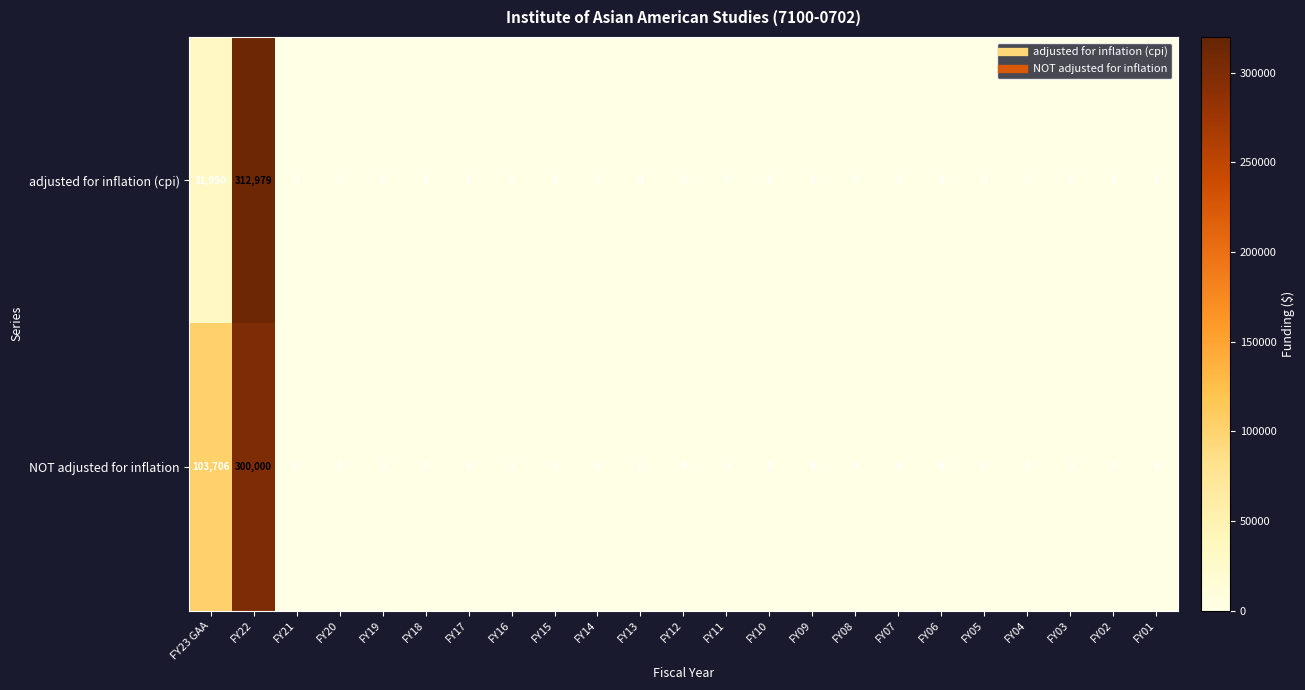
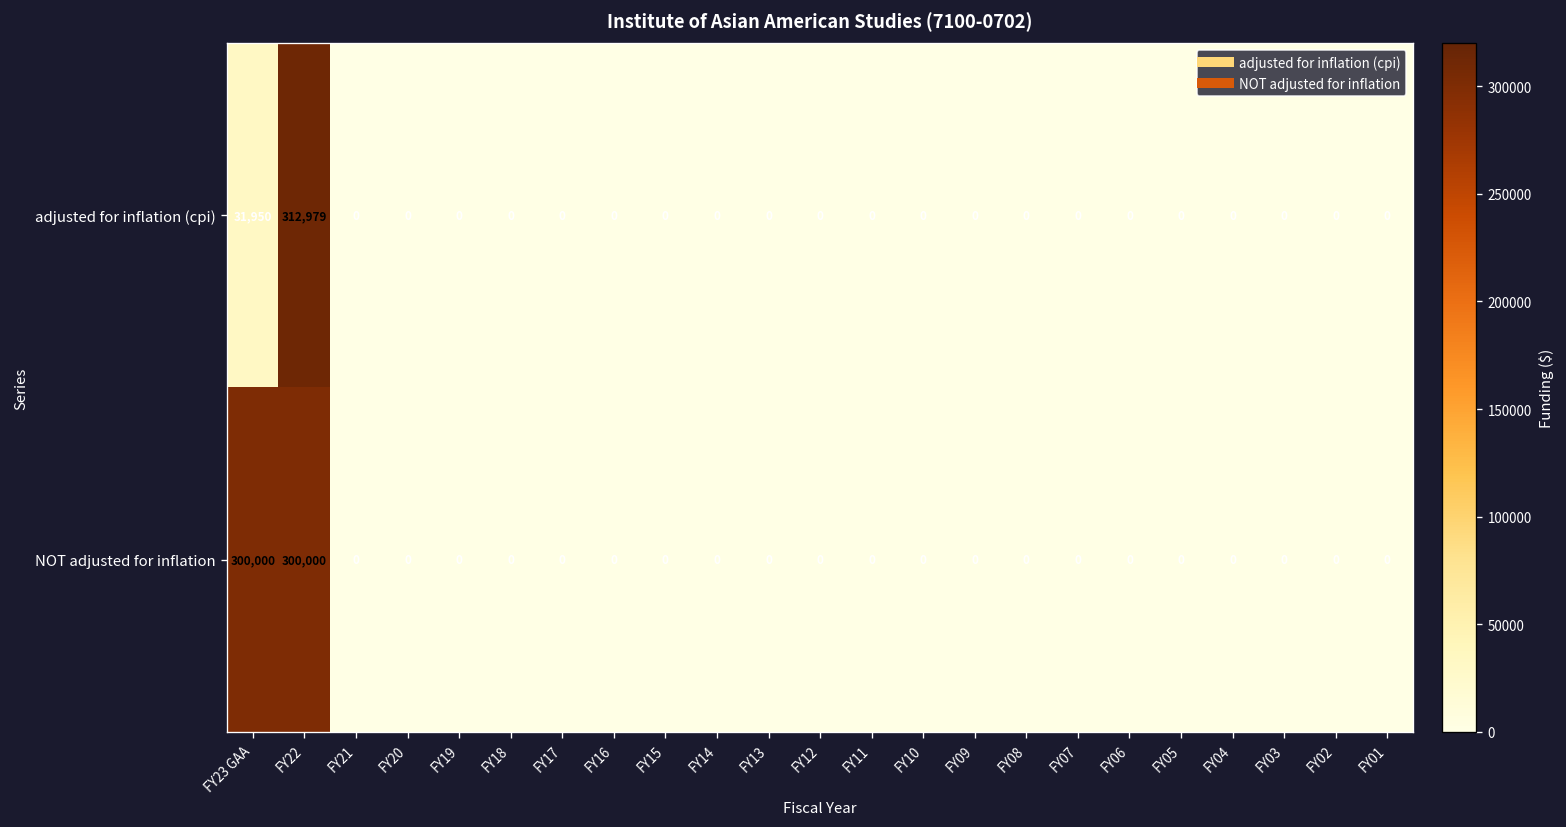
NOT adjusted for inflation, FY23 GAA: 103,706 -> 300,000
